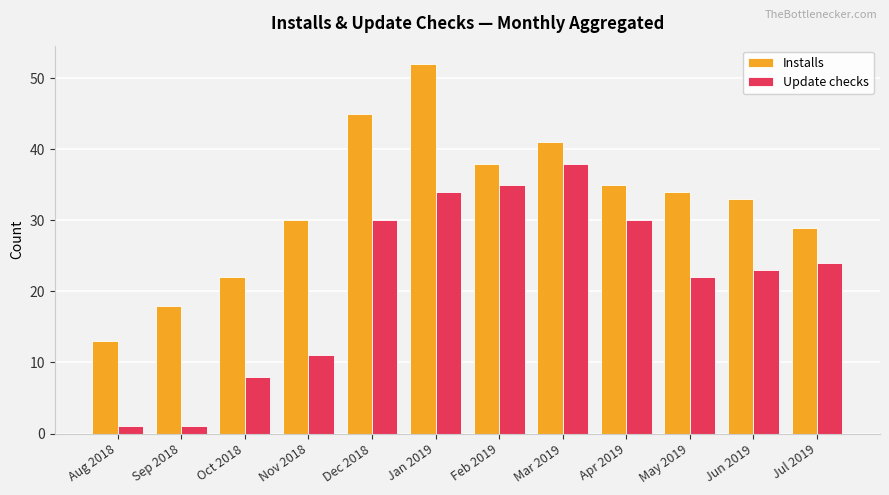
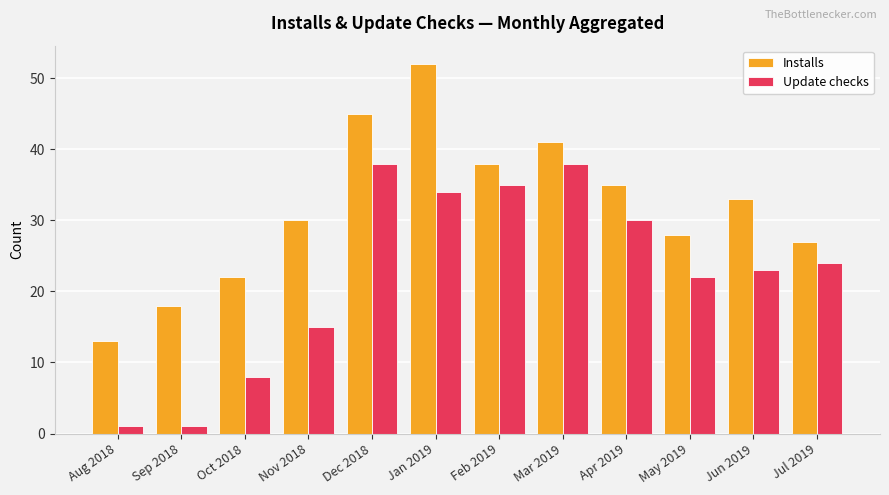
Update checks, Nov 2018: 11 -> 15
Update checks, Dec 2018: 30 -> 38
Installs, May 2019: 34 -> 28
Installs, Jul 2019: 29 -> 27
